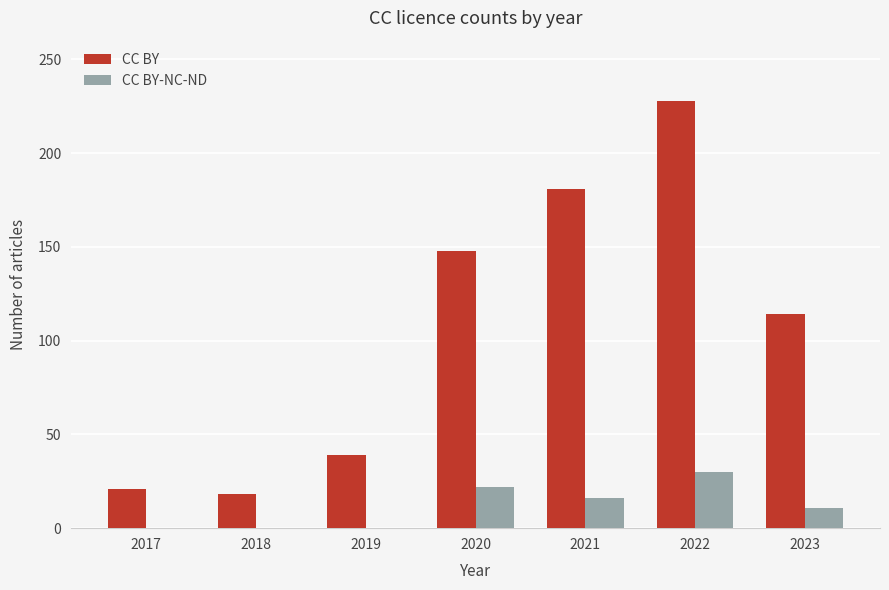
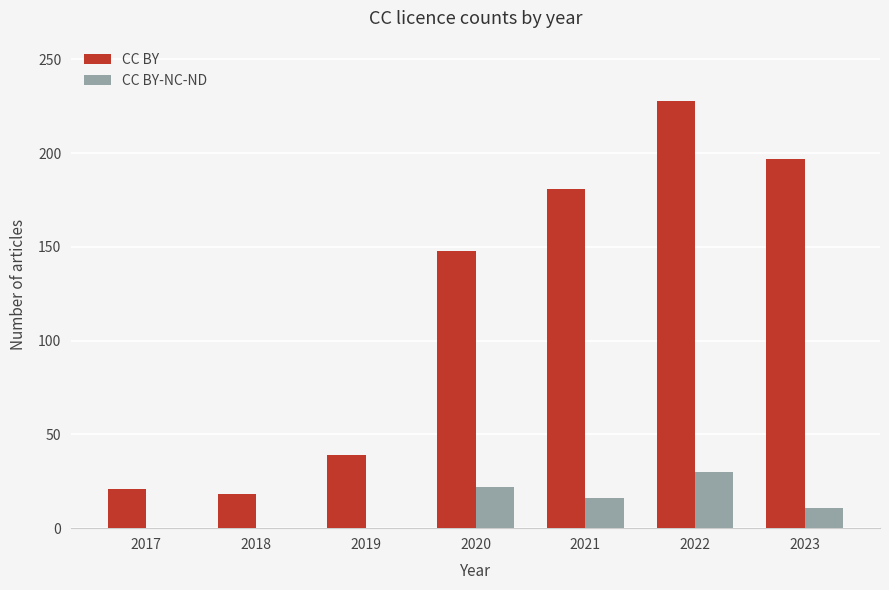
CC BY, 2023: 114 -> 197
